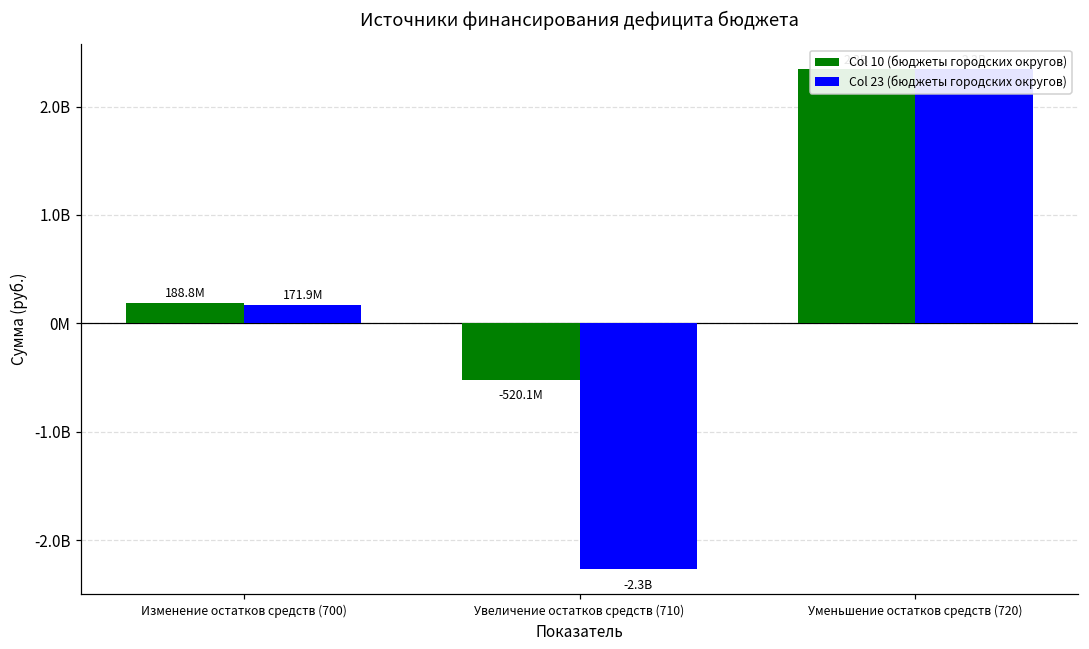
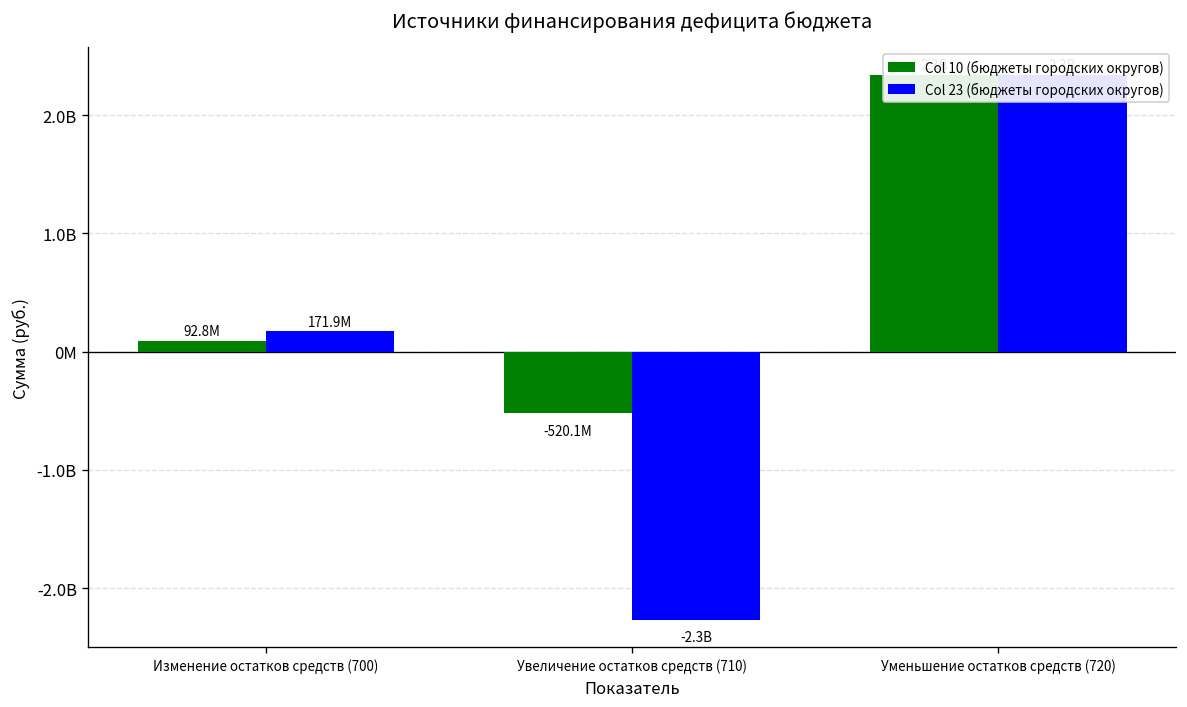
Col 10 (бюджеты городских округов), Изменение остатков средств (700): 188.8M -> 92.8M
